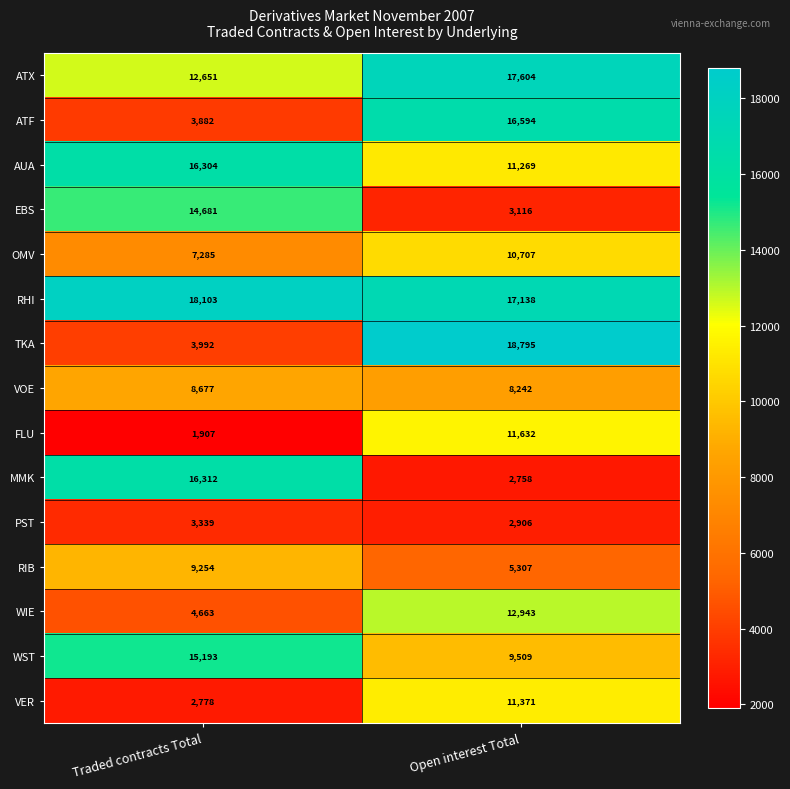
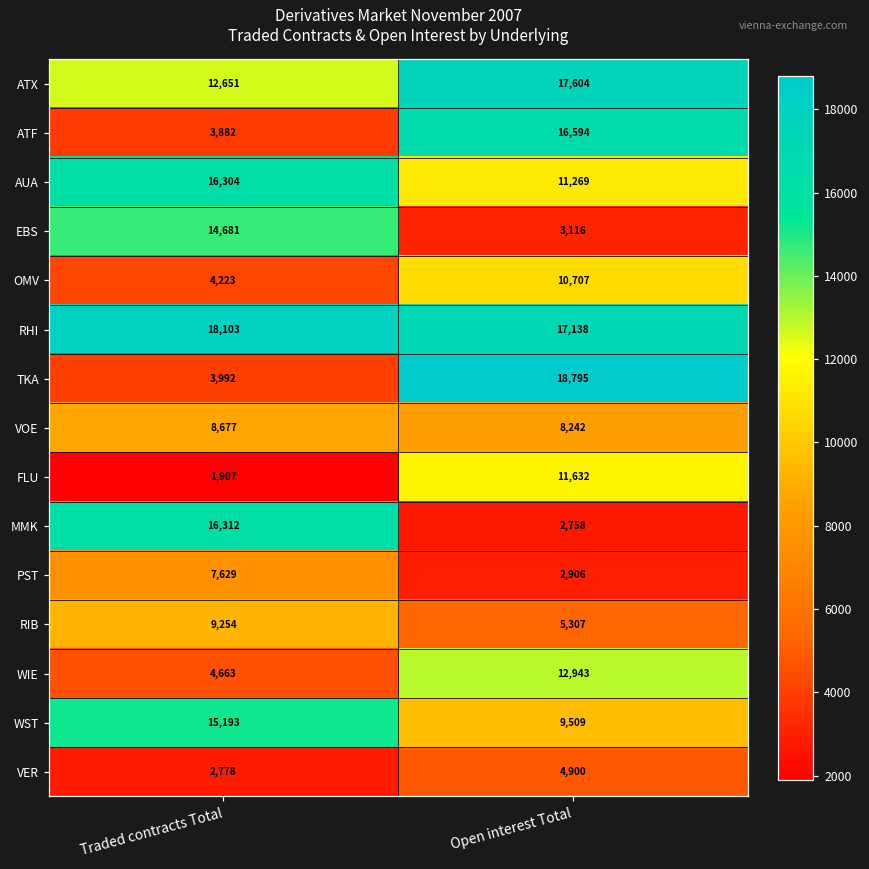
OMV, Traded contracts Total: 7,285 -> 4,223
PST, Traded contracts Total: 3,339 -> 7,629
VER, Open interest Total: 11,371 -> 4,900
